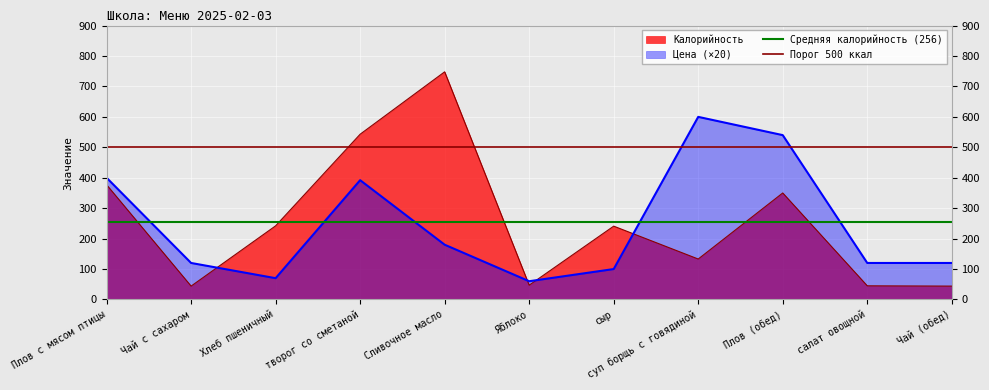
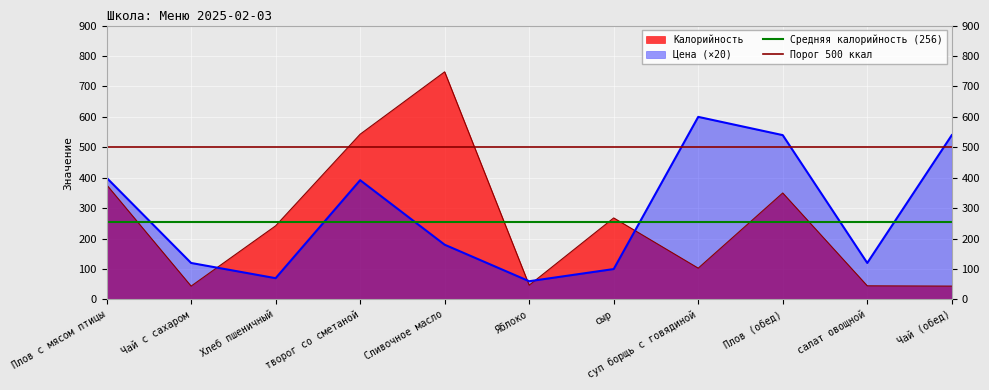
Калорийность, сыр: 240 -> 270
Калорийность, суп борщь с говядиной: 130 -> 100
Цена (×20), Чай (обед): 120 -> 540
